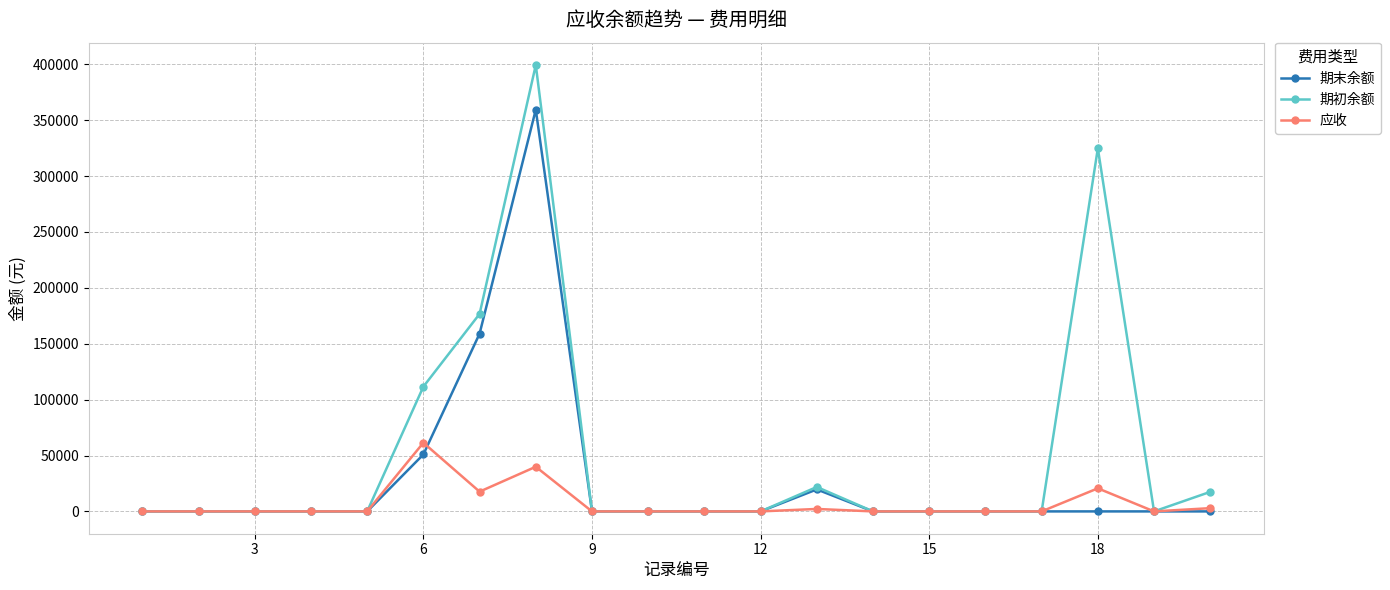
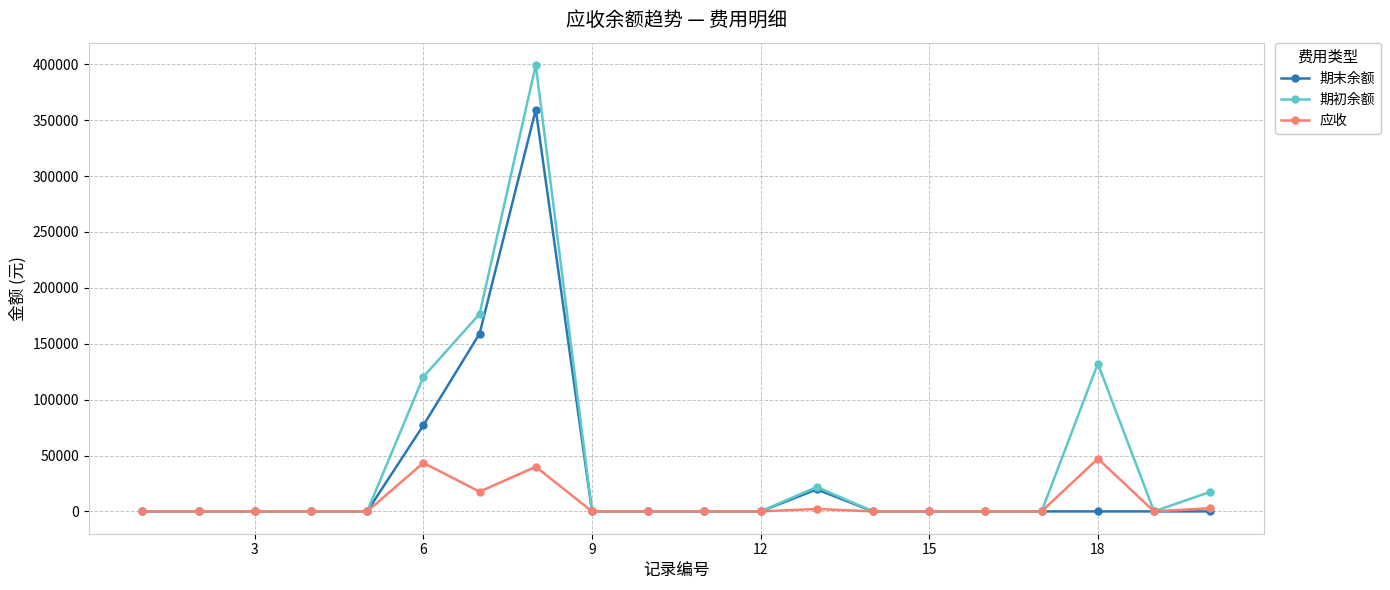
期末余额, 6: 51000 -> 77000
期初余额, 6: 112000 -> 120000
应收, 6: 61000 -> 43000
期初余额, 18: 325000 -> 132000
应收, 18: 21000 -> 47000
